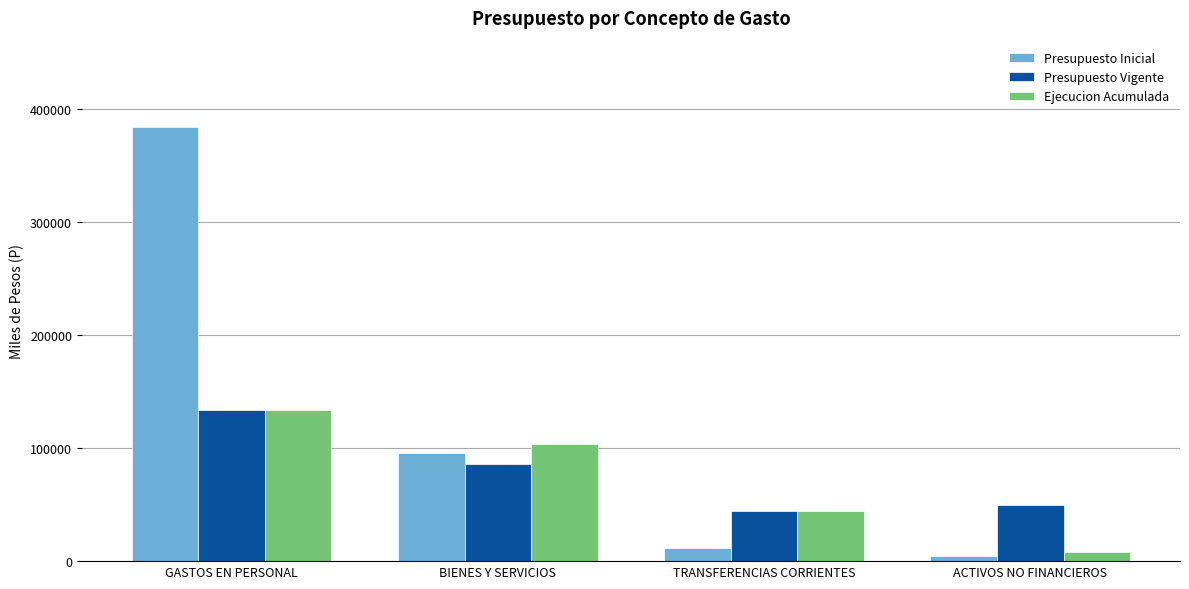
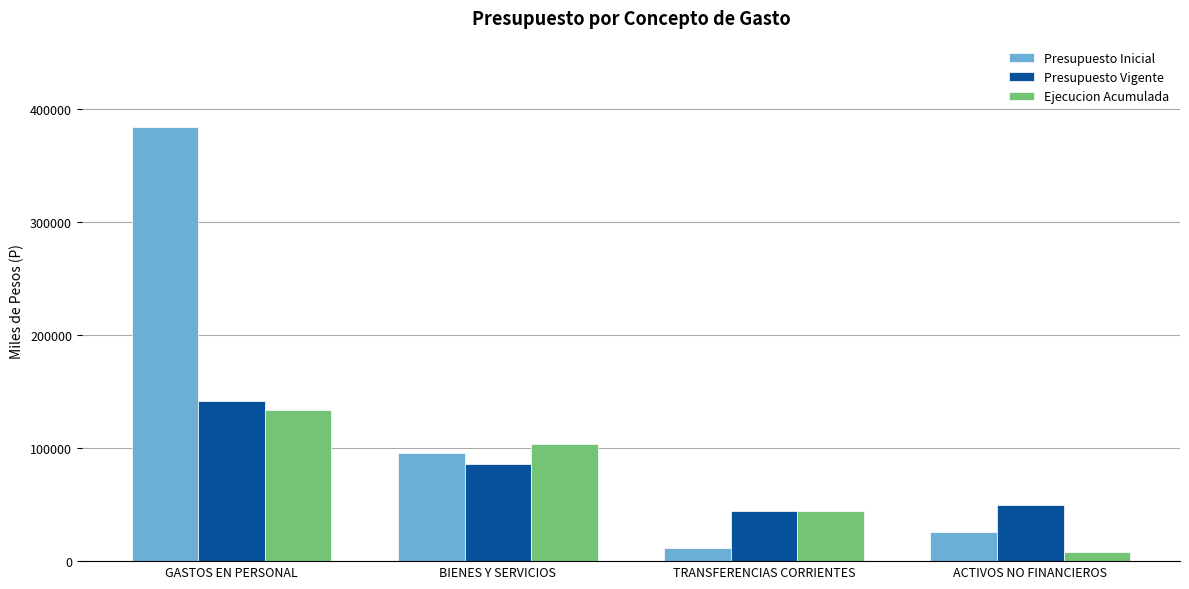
Presupuesto Vigente, GASTOS EN PERSONAL: 134000 -> 142000
Presupuesto Inicial, ACTIVOS NO FINANCIEROS: 5000 -> 26000
